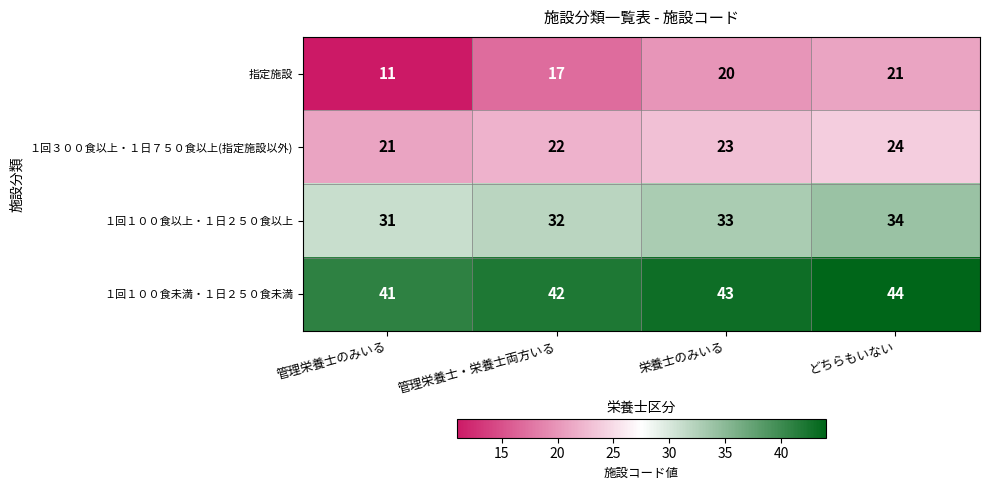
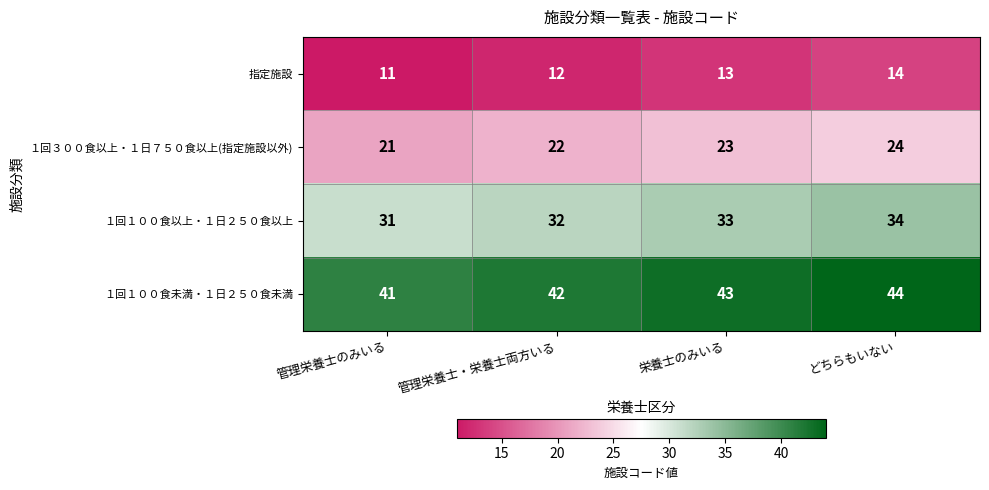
指定施設, 管理栄養士・栄養士両方いる: 17 -> 12
指定施設, 栄養士のみいる: 20 -> 13
指定施設, どちらもいない: 21 -> 14
